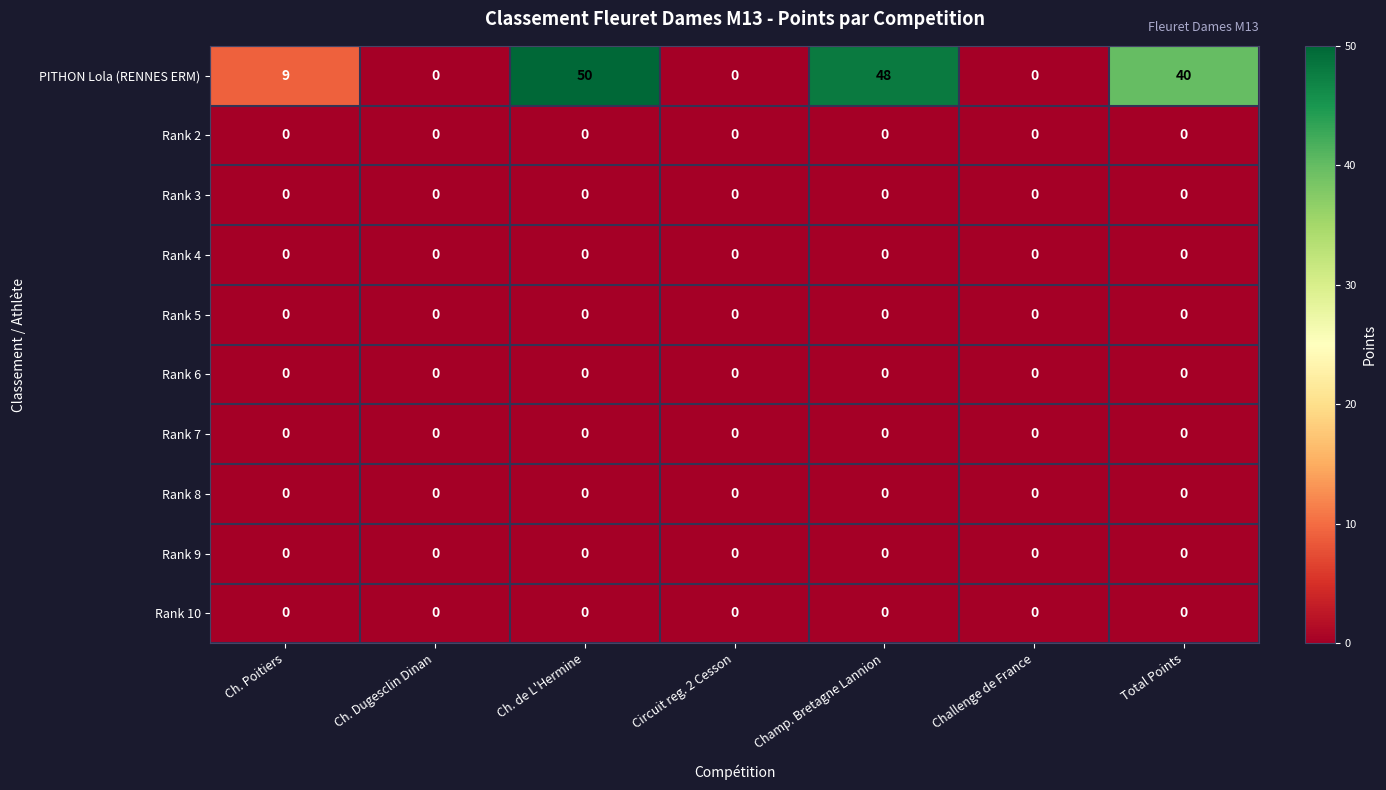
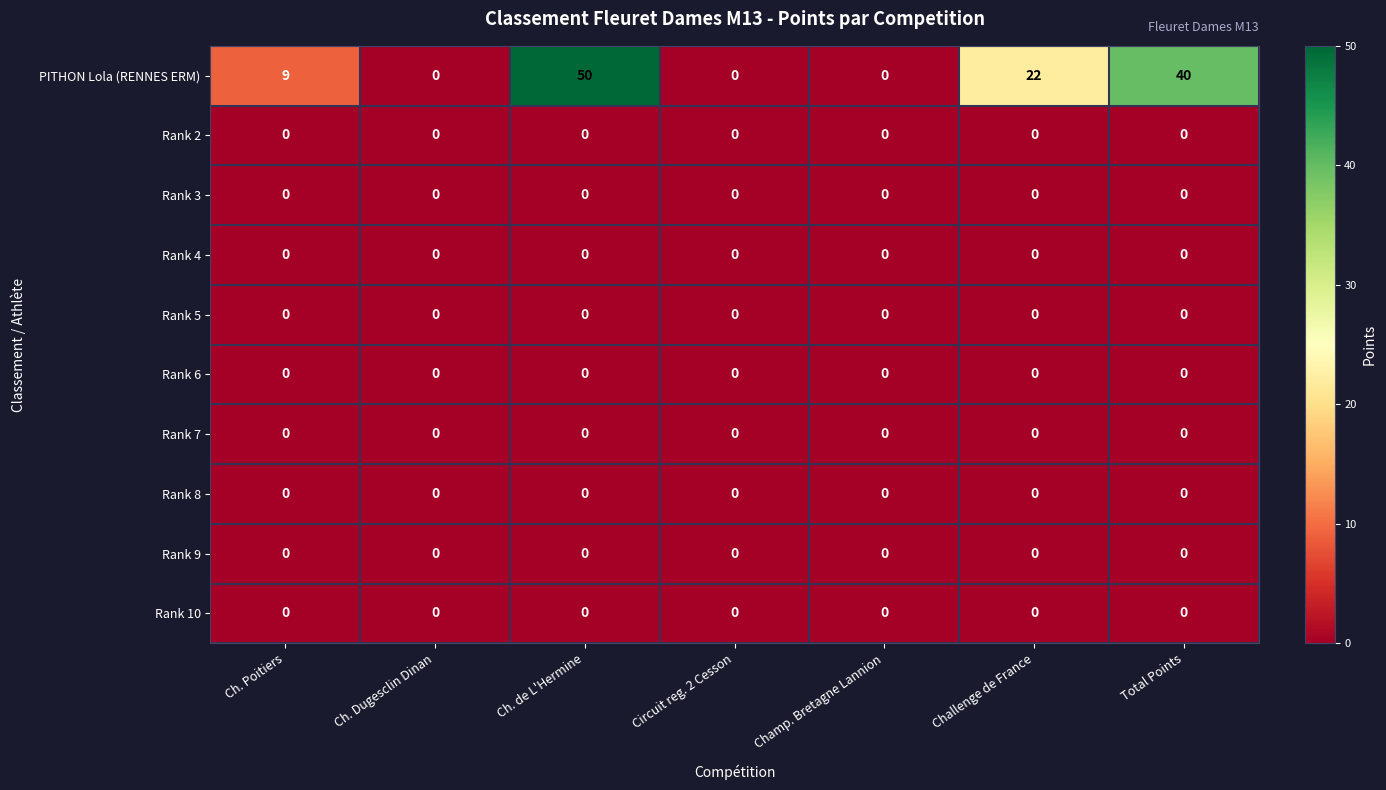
PITHON Lola (RENNES ERM), Champ. Bretagne Lannion: 48 -> 0
PITHON Lola (RENNES ERM), Challenge de France: 0 -> 22
